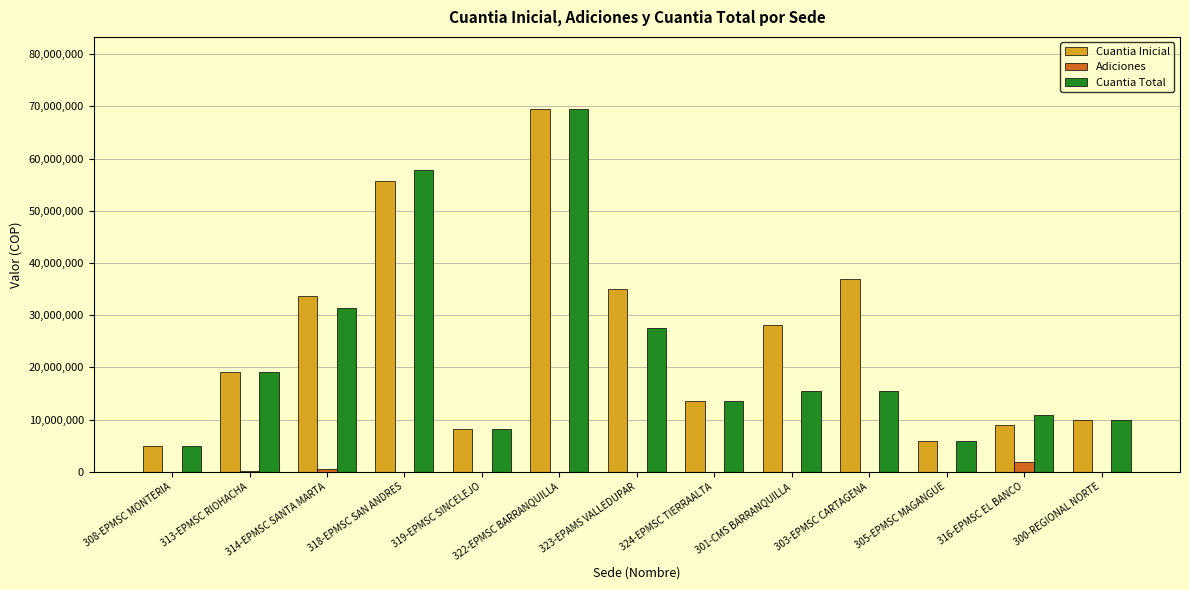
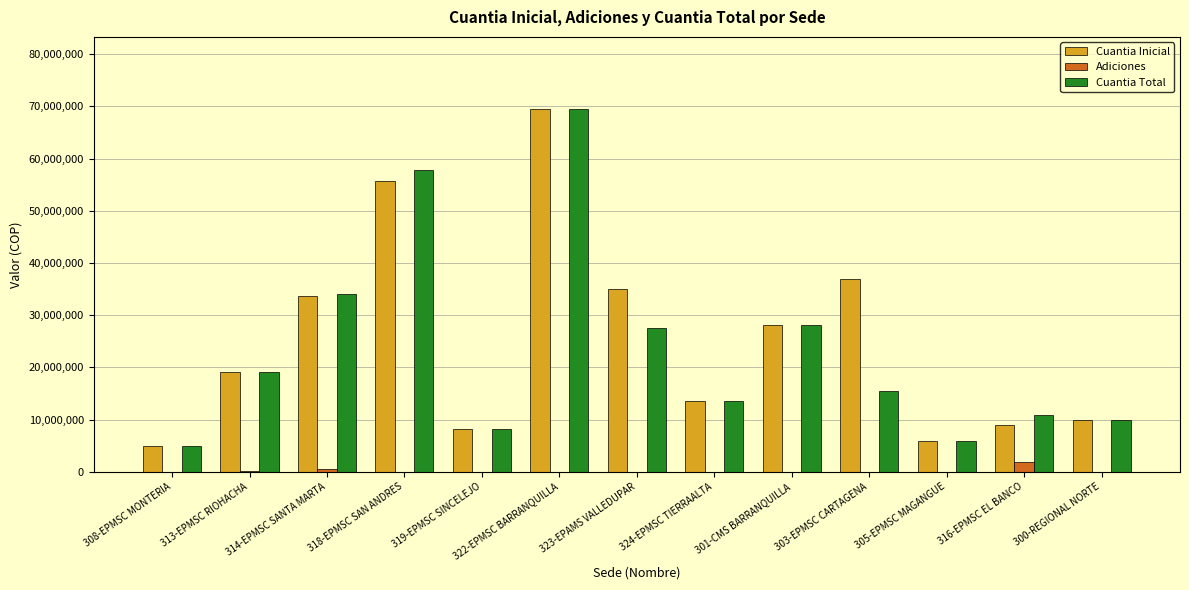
Cuantia Total, 314-EPMSC SANTA MARTA: 31,000,000 -> 34,000,000
Cuantia Total, 301-CMS BARRANQUILLA: 16,000,000 -> 28,000,000
